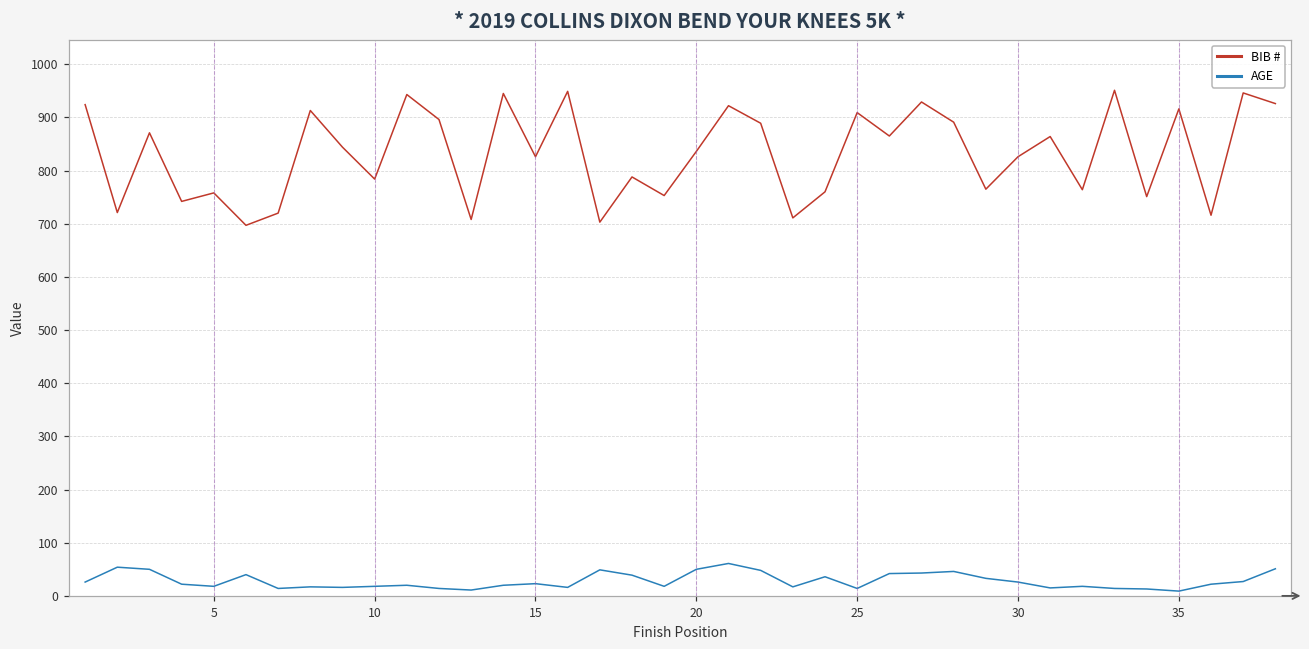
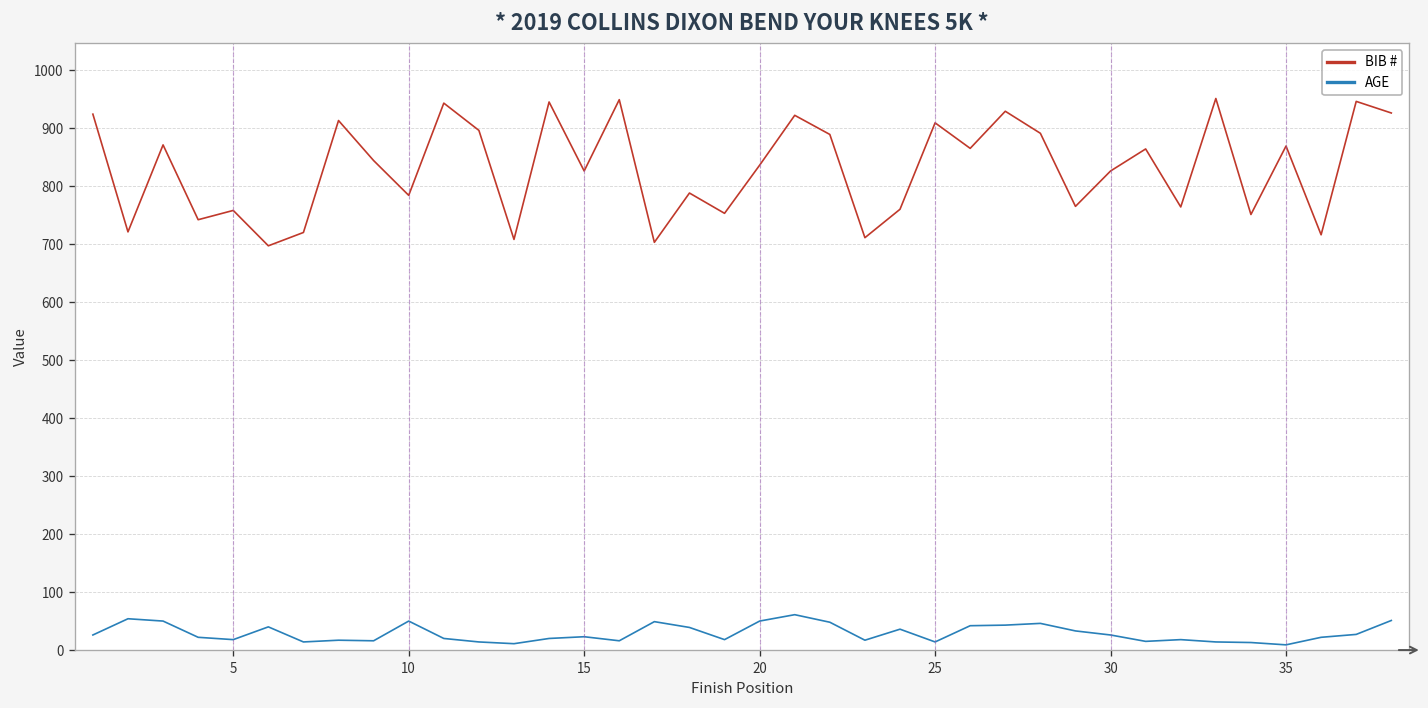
AGE, 10: 20 -> 50
BIB #, 35: 920 -> 870
